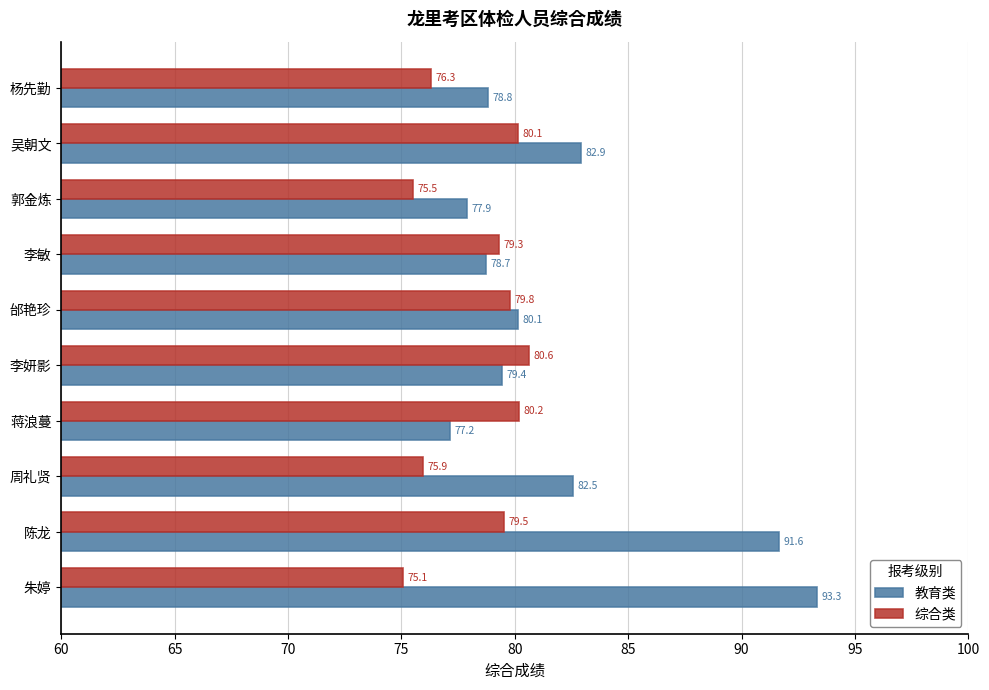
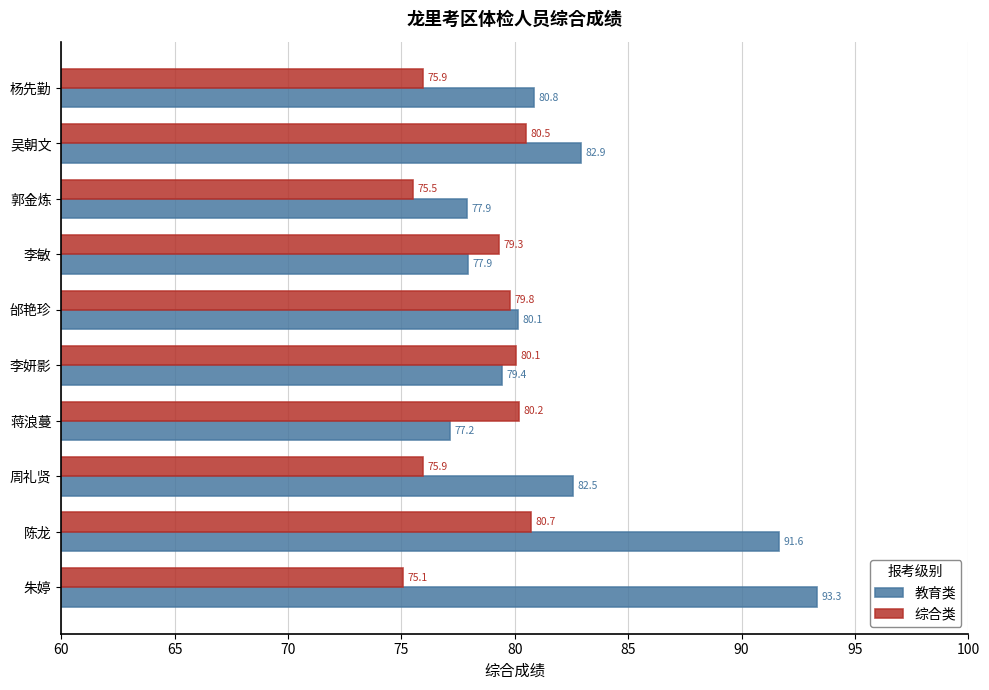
综合类, 杨先勤: 76.3 -> 75.9
教育类, 杨先勤: 78.8 -> 80.8
综合类, 吴朝文: 80.1 -> 80.5
教育类, 李敏: 78.7 -> 77.9
综合类, 李妍影: 80.6 -> 80.1
综合类, 陈龙: 79.5 -> 80.7
